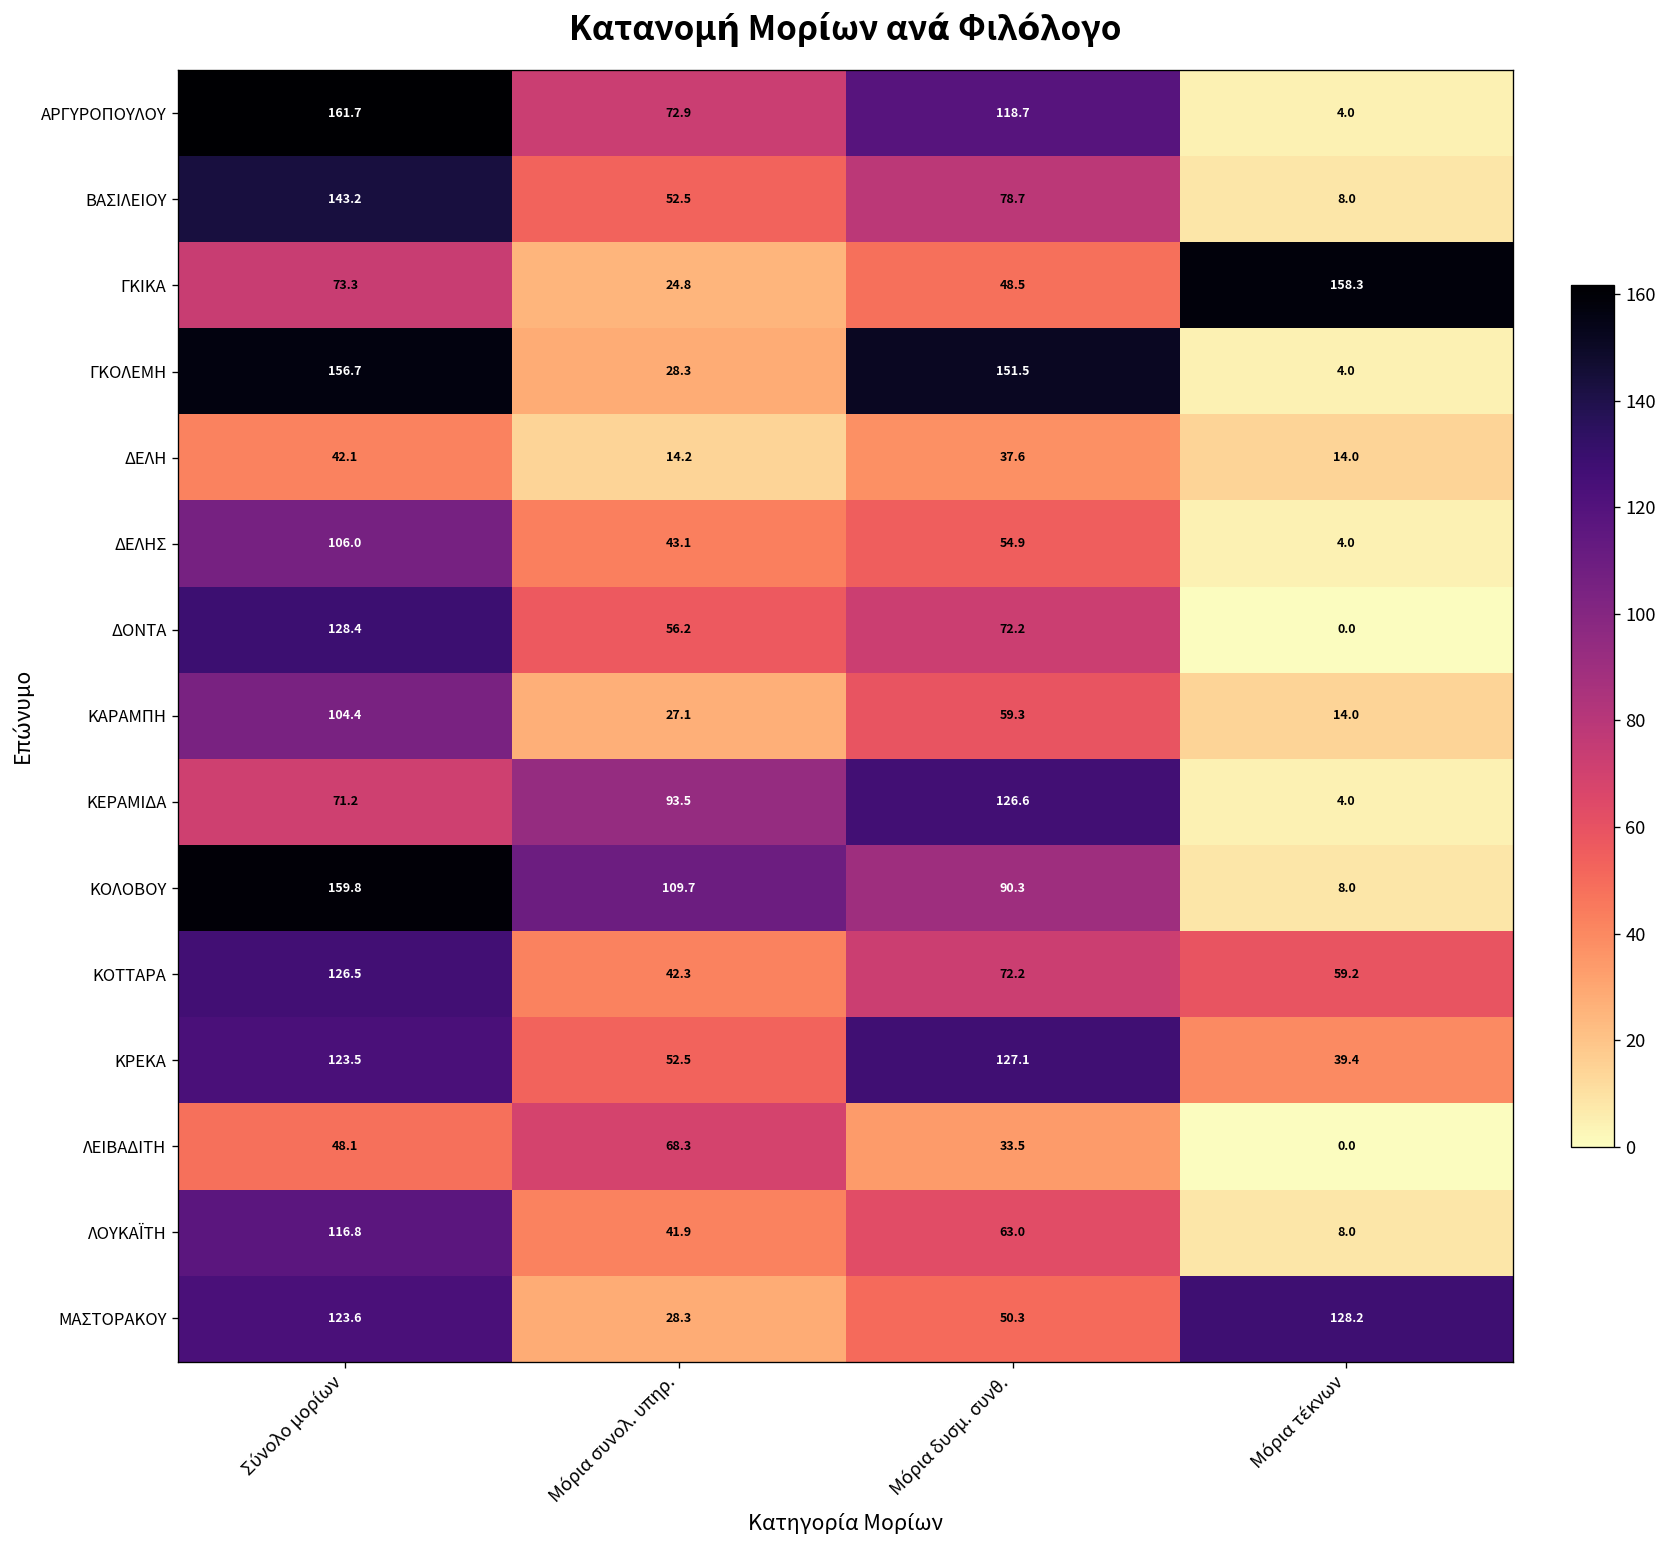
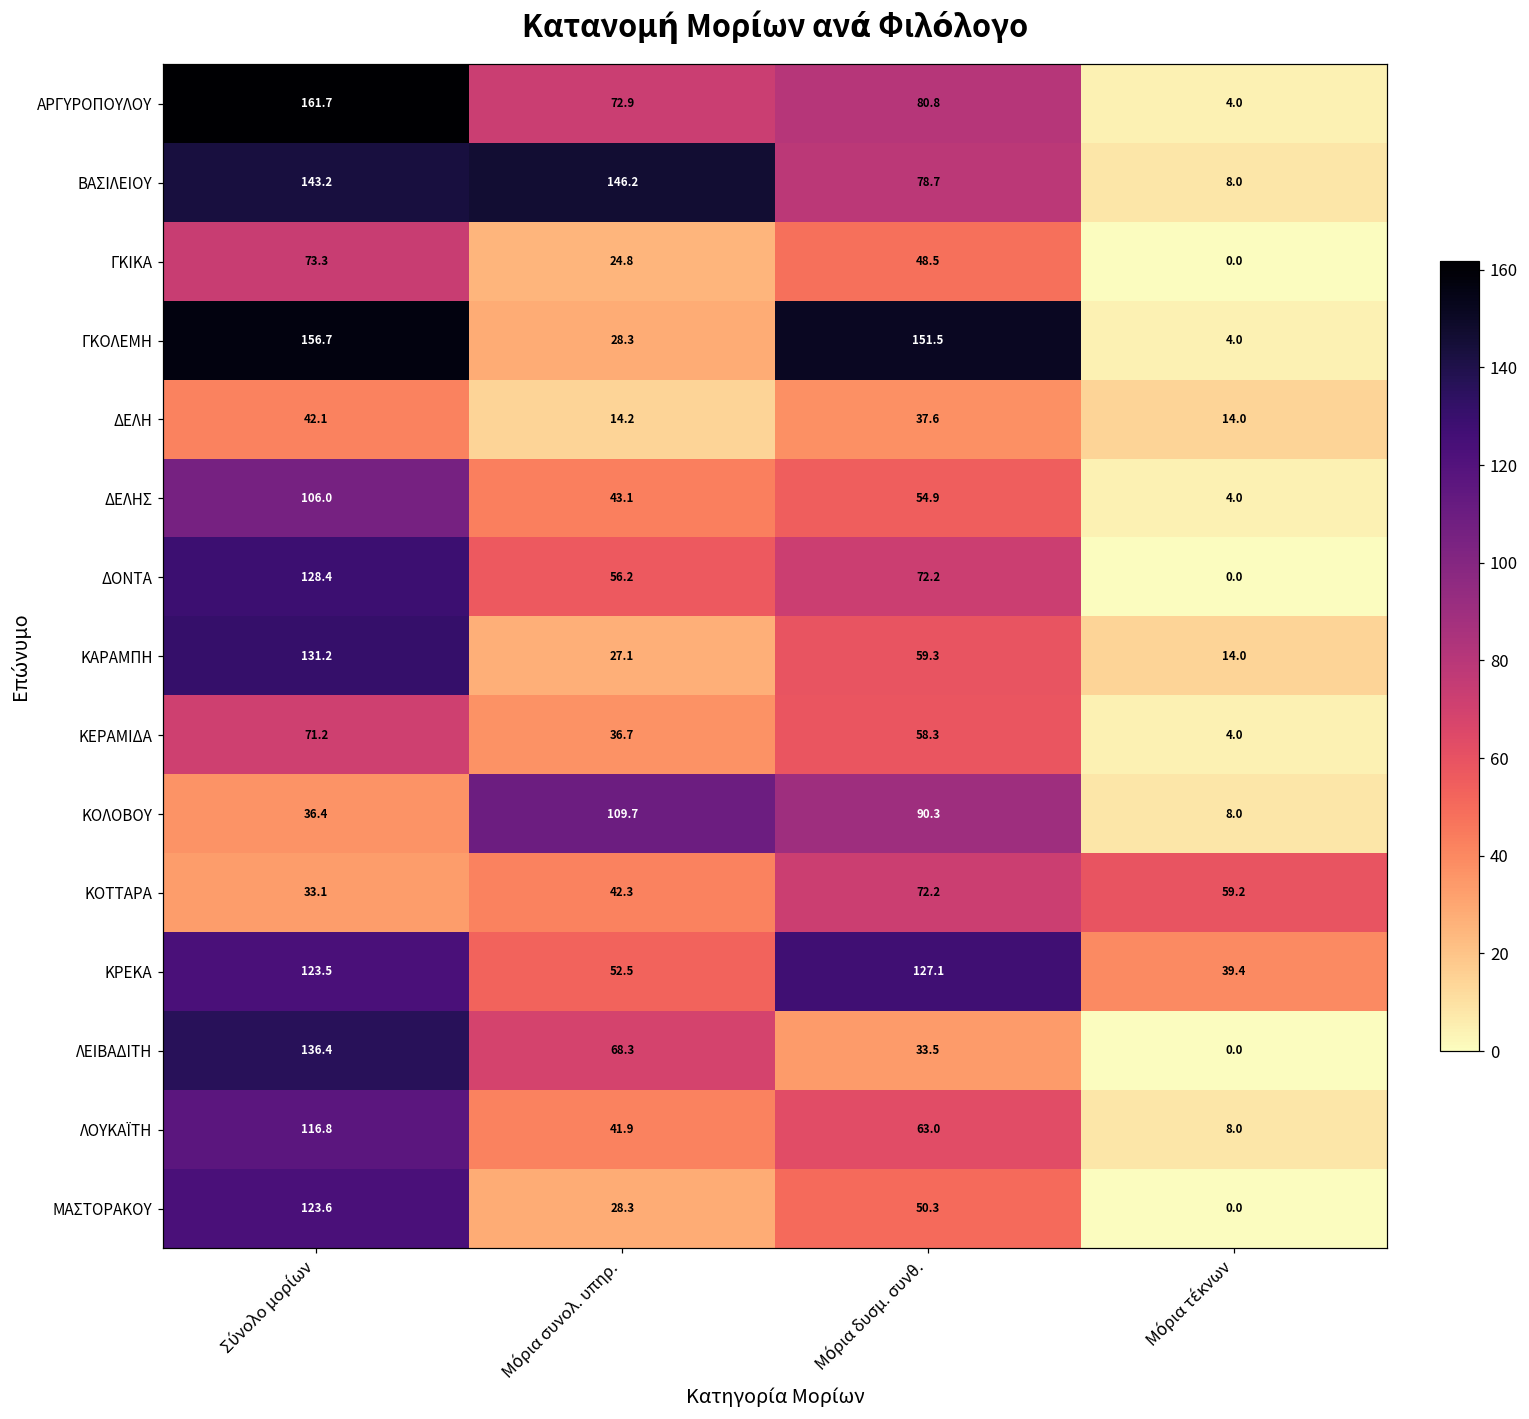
ΑΡΓΥΡΟΠΟΥΛΟΥ, Μόρια δυσμ. συνθ.: 118.7 -> 80.8
ΒΑΣΙΛΕΙΟΥ, Μόρια συνολ. υπηρ.: 52.5 -> 146.2
ΓΚΙΚΑ, Μόρια τέκνων: 158.3 -> 0.0
ΚΑΡΑΜΠΗ, Σύνολο μορίων: 104.4 -> 131.2
ΚΕΡΑΜΙΔΑ, Μόρια συνολ. υπηρ.: 93.5 -> 36.7
ΚΕΡΑΜΙΔΑ, Μόρια δυσμ. συνθ.: 126.6 -> 58.3
ΚΟΛΟΒΟΥ, Σύνολο μορίων: 159.8 -> 36.4
ΚΟΤΤΑΡΑ, Σύνολο μορίων: 126.5 -> 33.1
ΛΕΙΒΑΔΙΤΗ, Σύνολο μορίων: 48.1 -> 136.4
ΜΑΣΤΟΡΑΚΟΥ, Μόρια τέκνων: 128.2 -> 0.0
